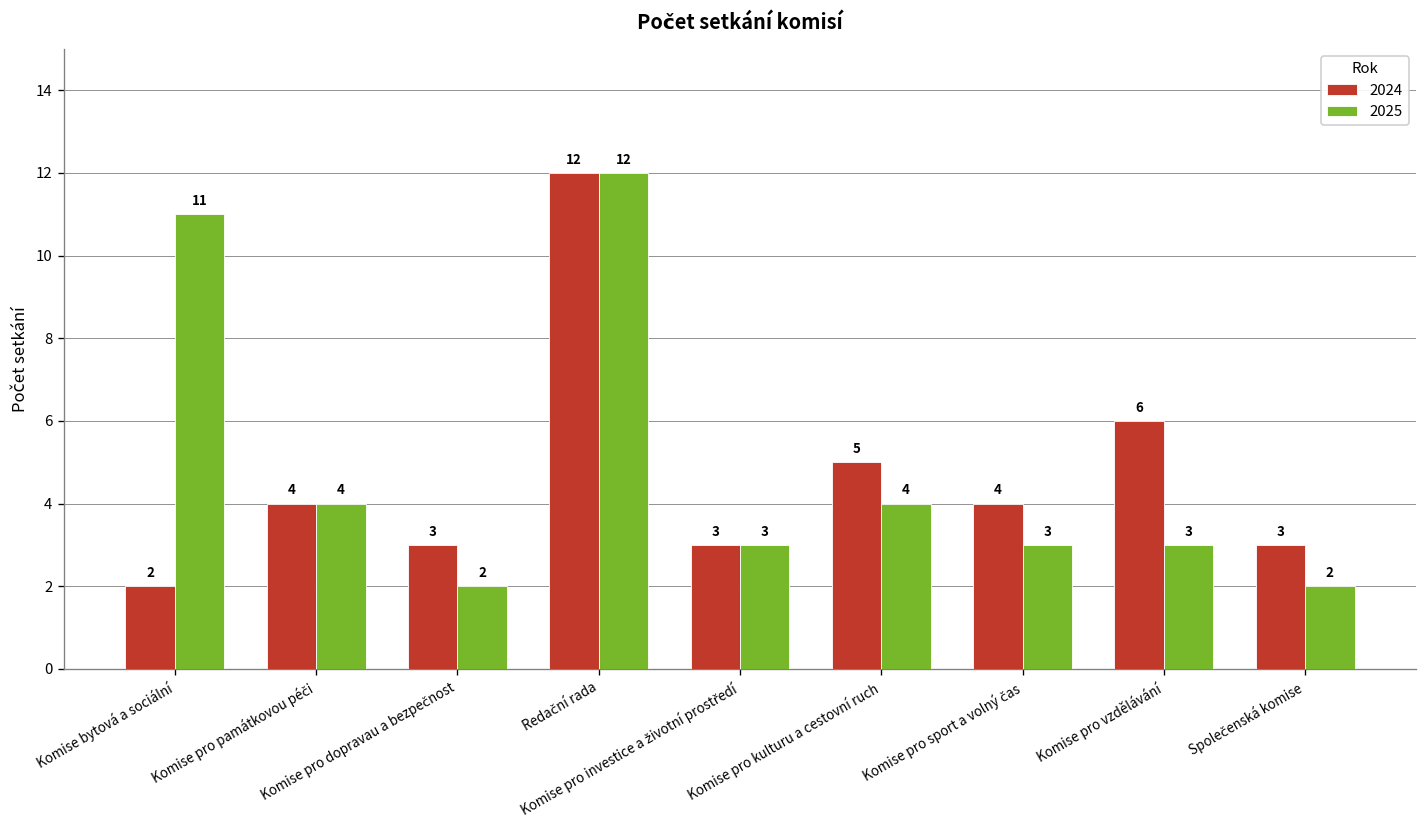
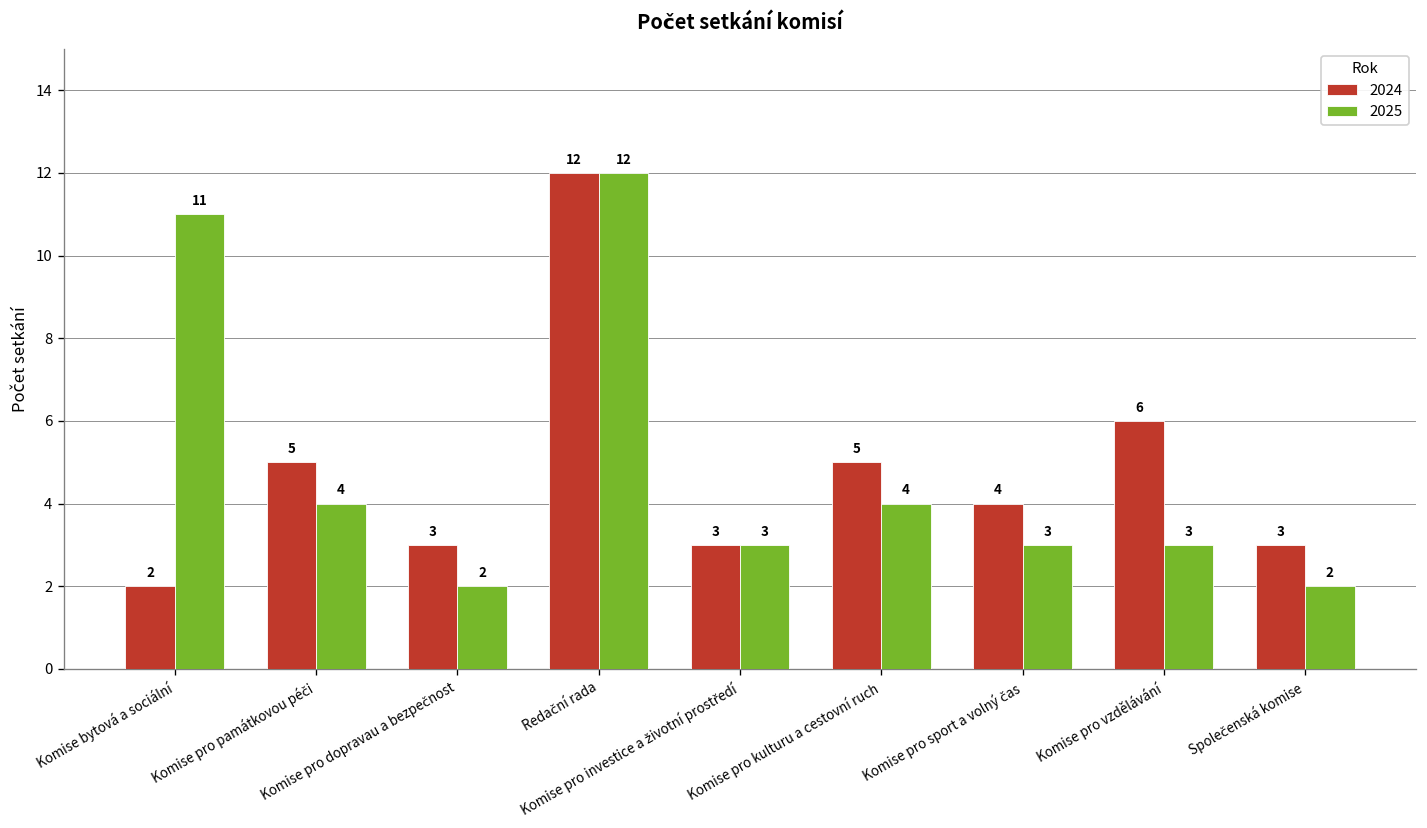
2024, Komise pro památkovou péči: 4 -> 5
